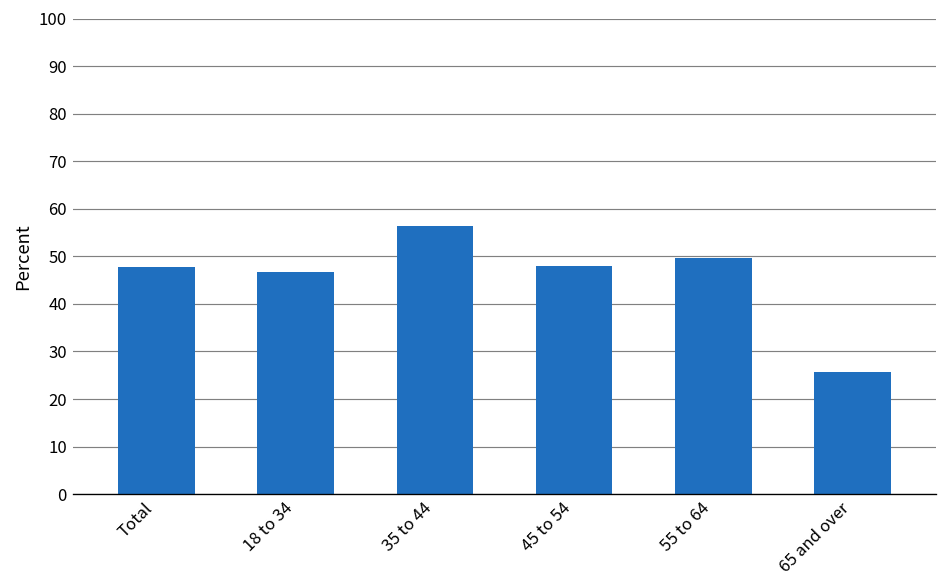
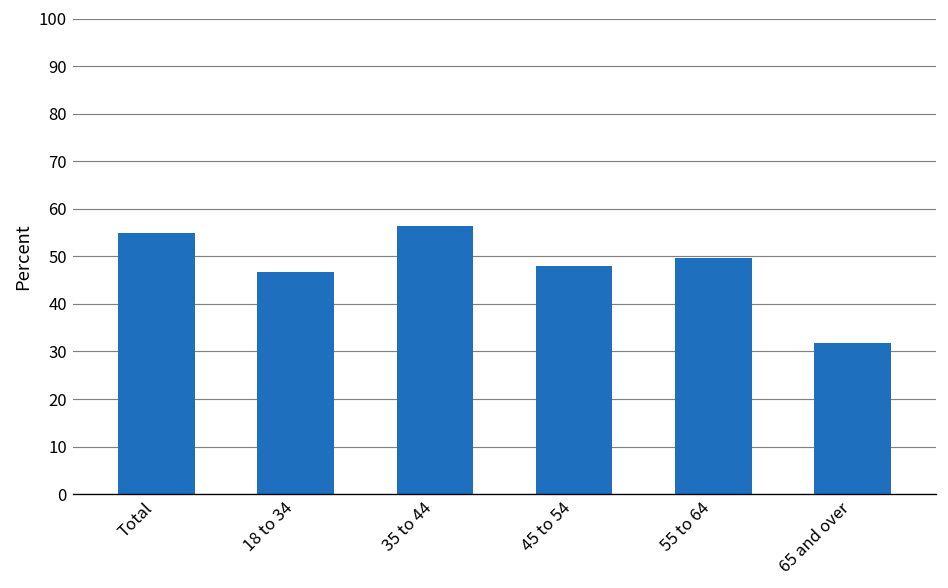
Total: 48 -> 55
65 and over: 26 -> 32
